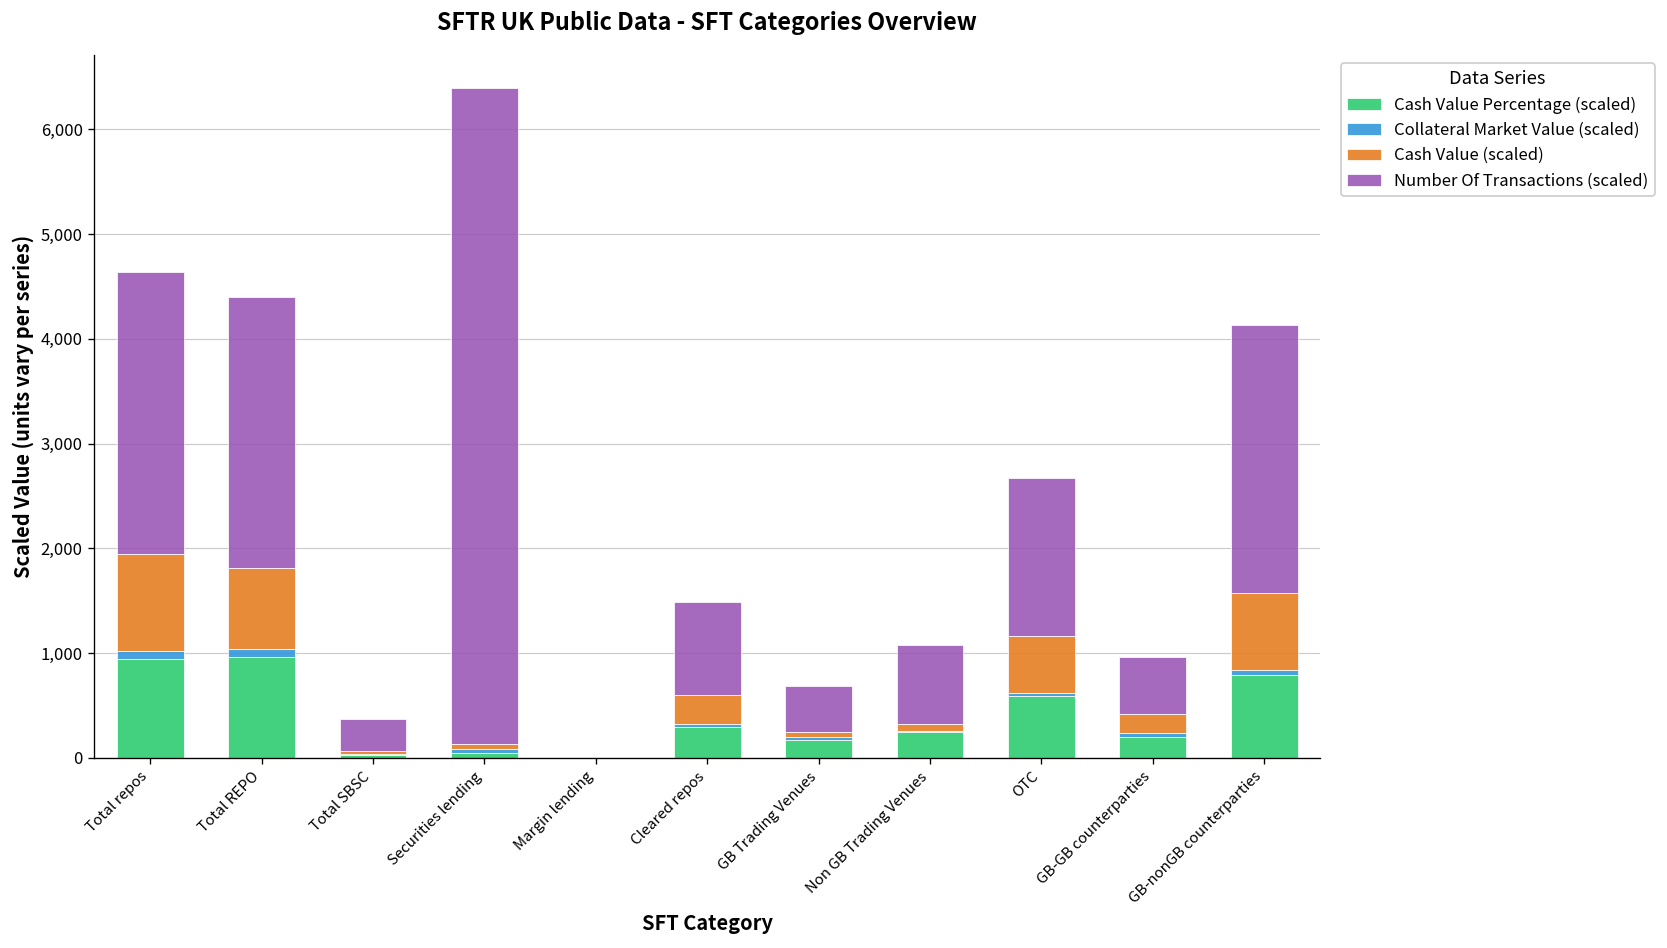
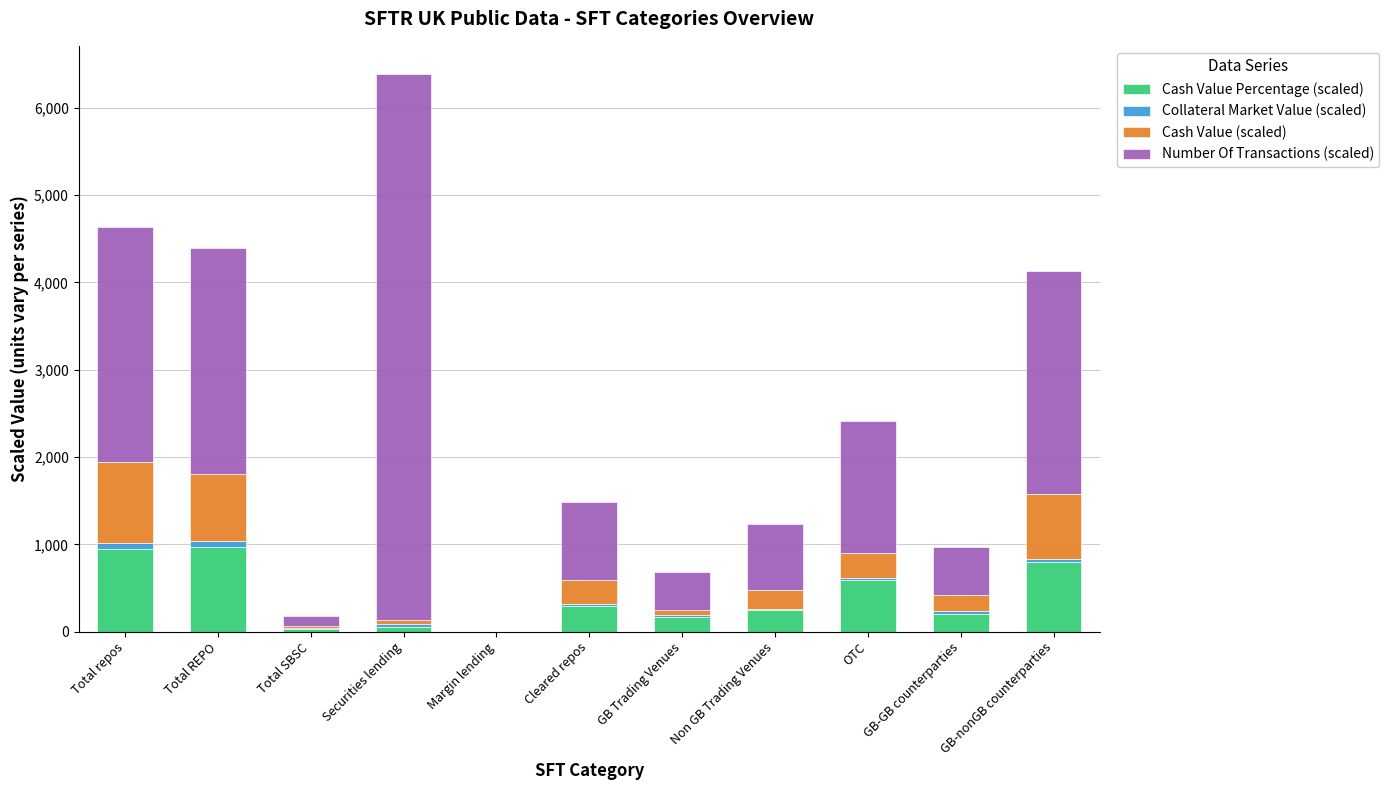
Number Of Transactions (scaled), Total SBSC: 300 -> 100
Cash Value (scaled), Non GB Trading Venues: 100 -> 200
Cash Value (scaled), OTC: 500 -> 300
